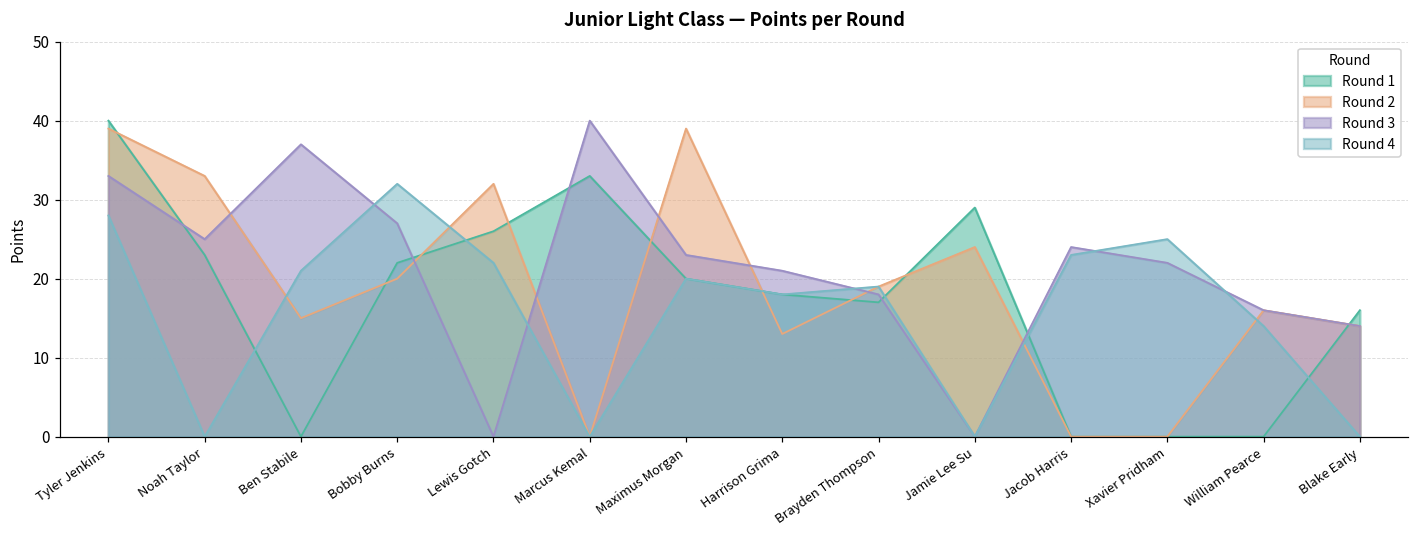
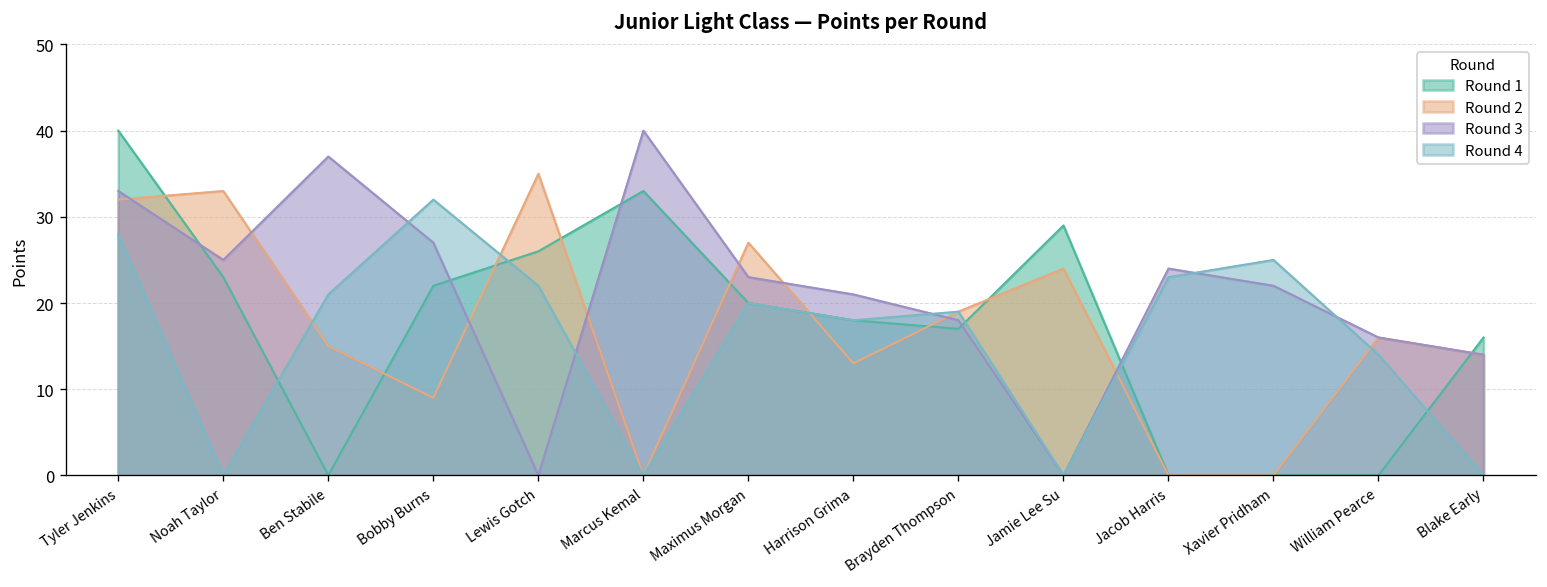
Round 2, Tyler Jenkins: 39 -> 32
Round 2, Bobby Burns: 20 -> 9
Round 2, Lewis Gotch: 32 -> 35
Round 2, Maximus Morgan: 39 -> 27
